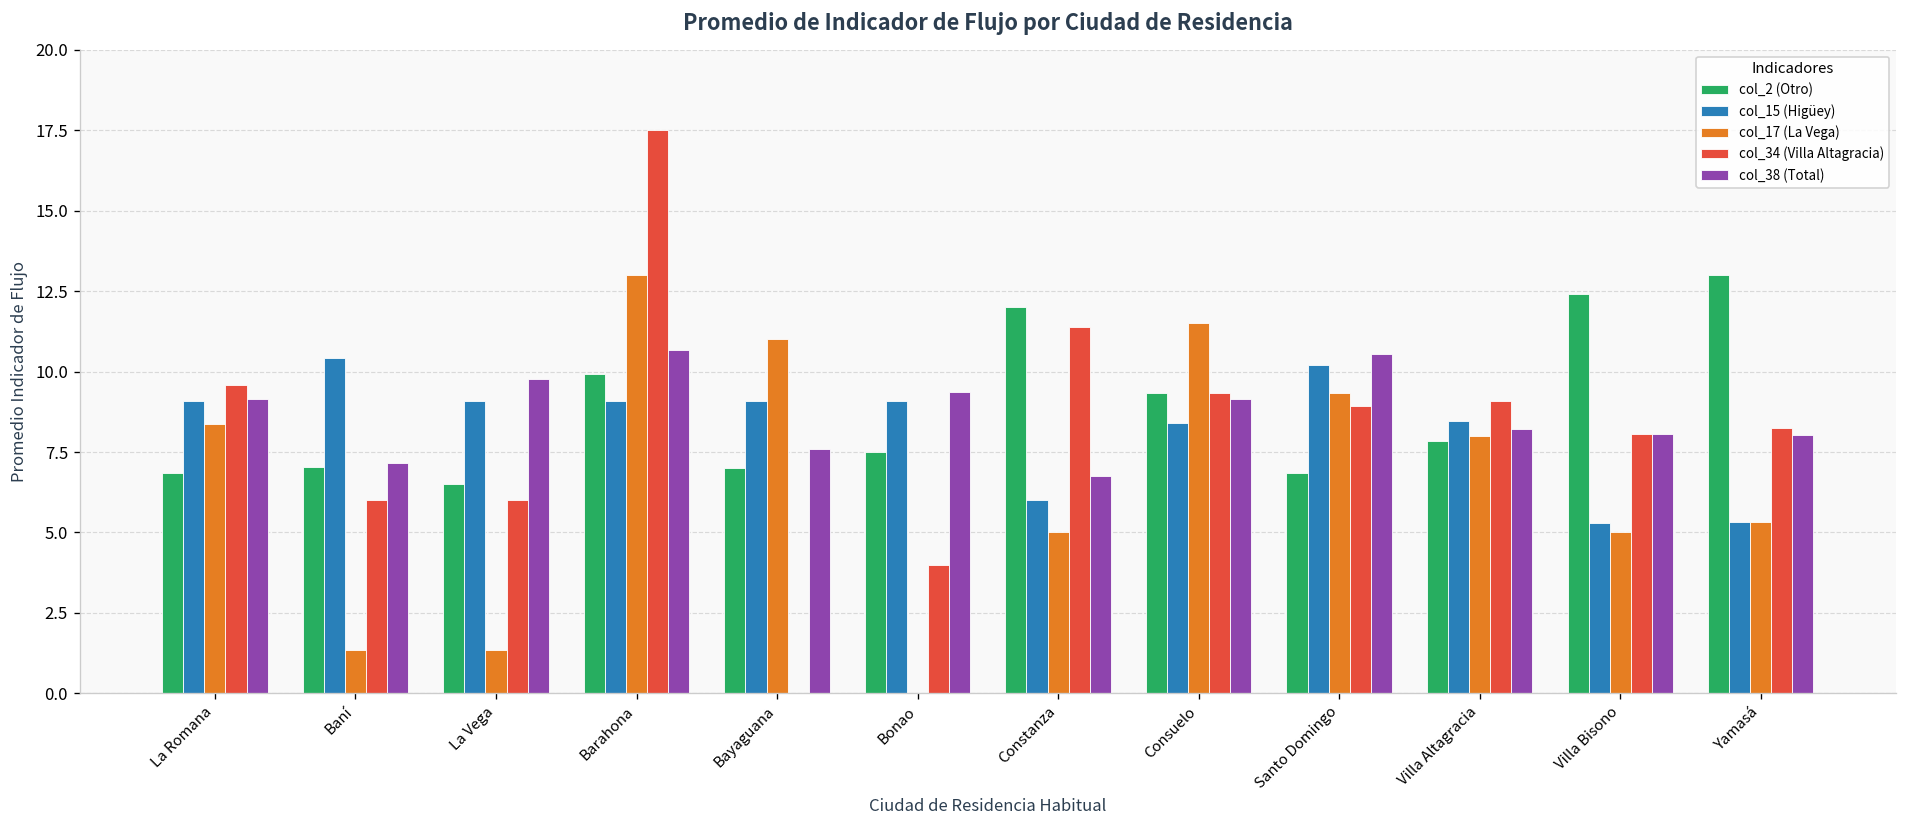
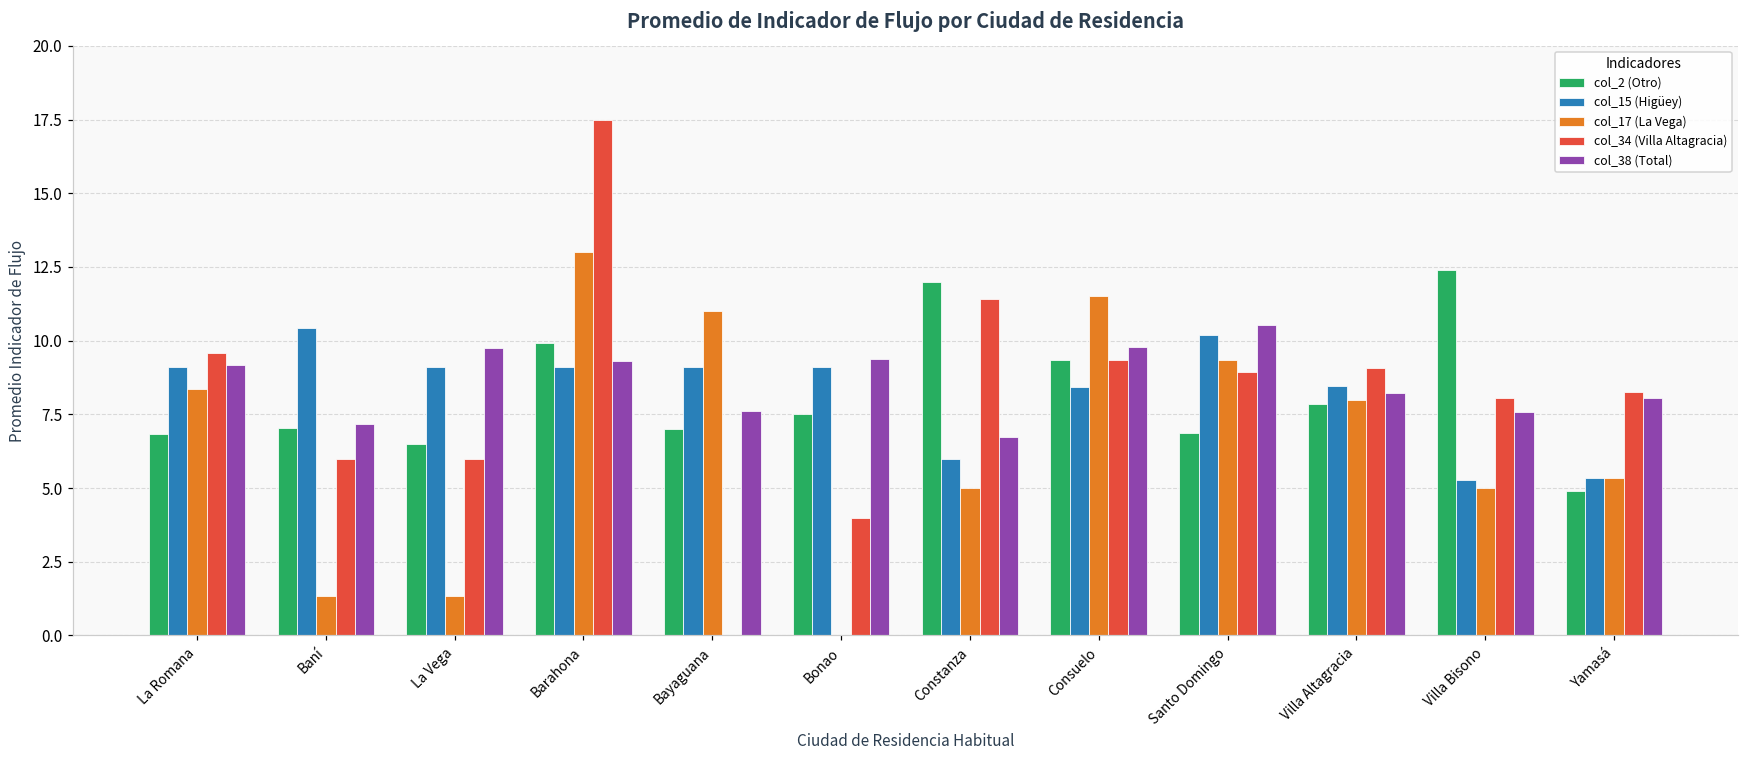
col_38 (Total), Barahona: 10.7 -> 9.3
col_38 (Total), Consuelo: 9.2 -> 9.8
col_38 (Total), Villa Bisono: 8.1 -> 7.6
col_2 (Otro), Yamasá: 13.0 -> 4.9
